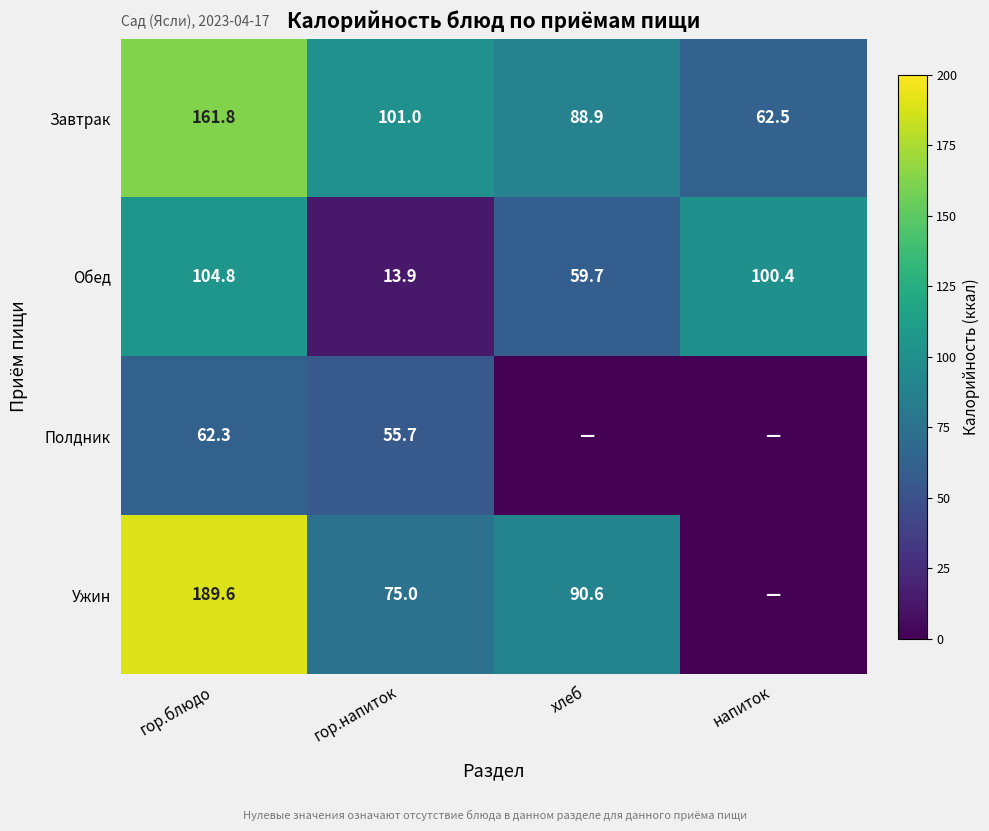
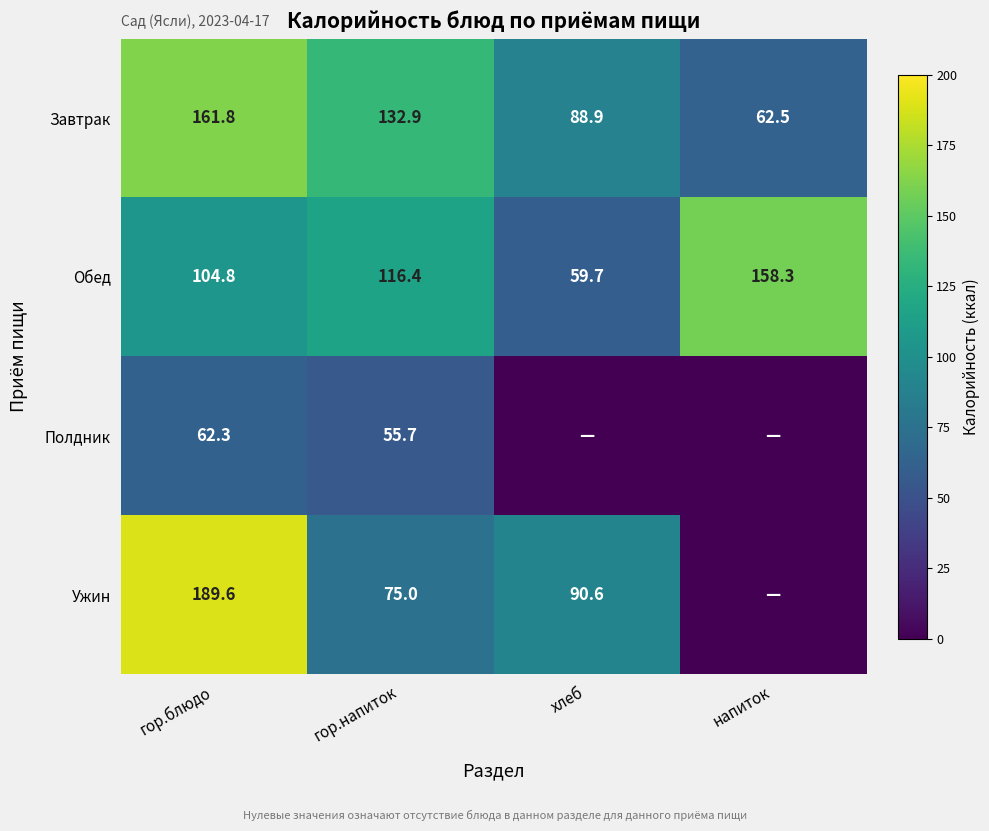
Завтрак, гор.напиток: 101.0 -> 132.9
Обед, гор.напиток: 13.9 -> 116.4
Обед, напиток: 100.4 -> 158.3
